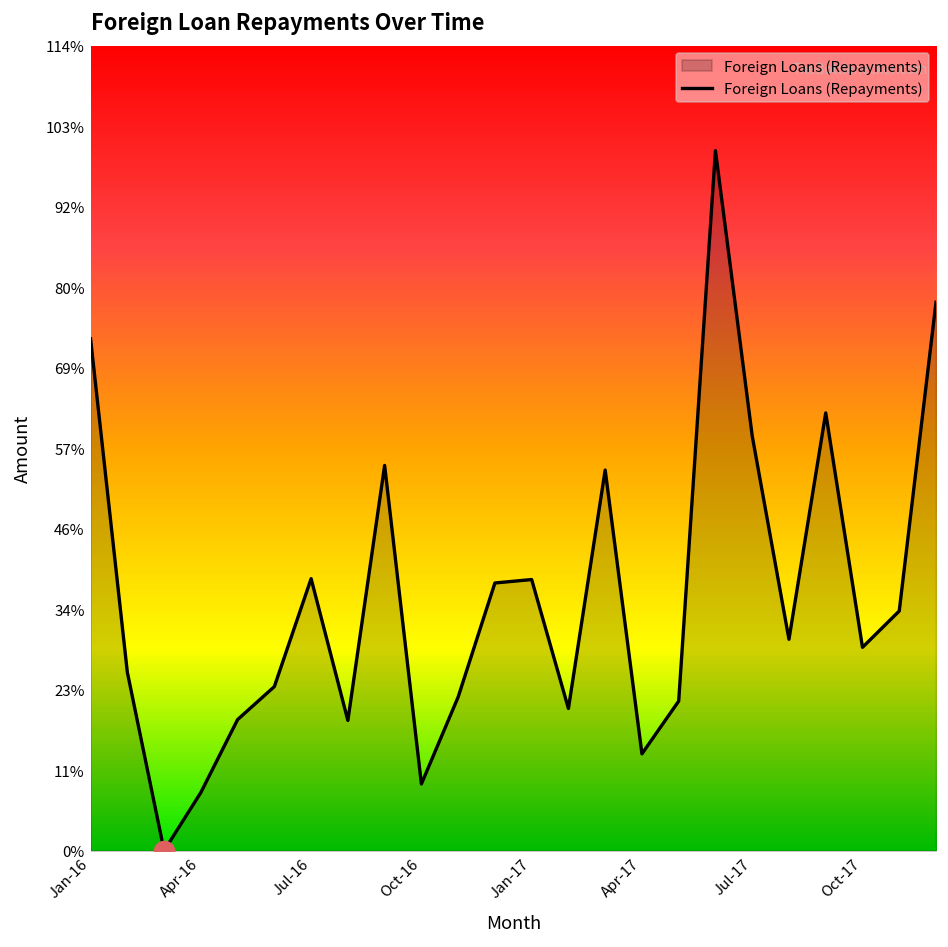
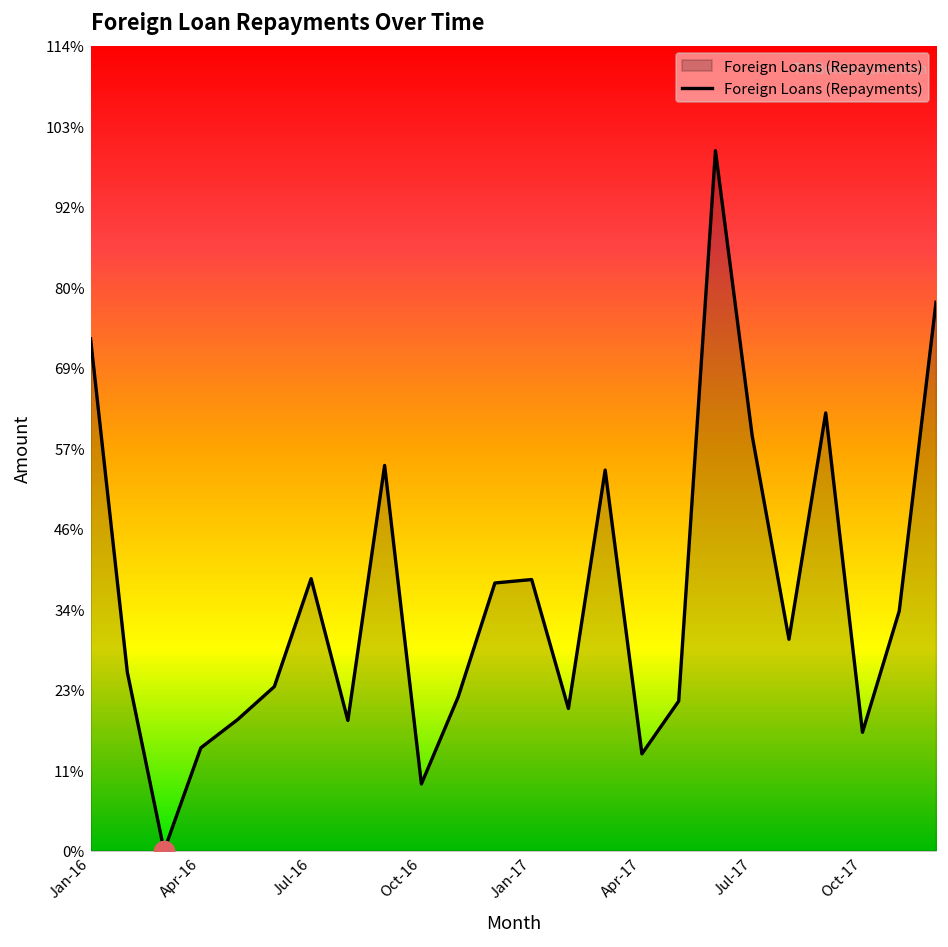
Foreign Loans (Repayments), Apr-16: 8% -> 15%
Foreign Loans (Repayments), Oct-17: 29% -> 17%
